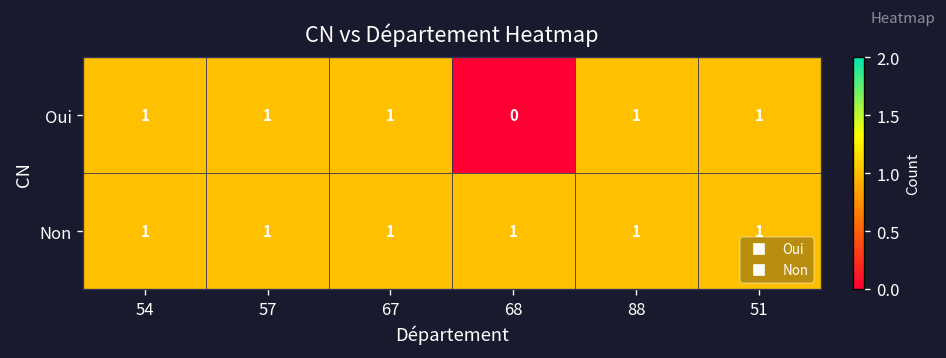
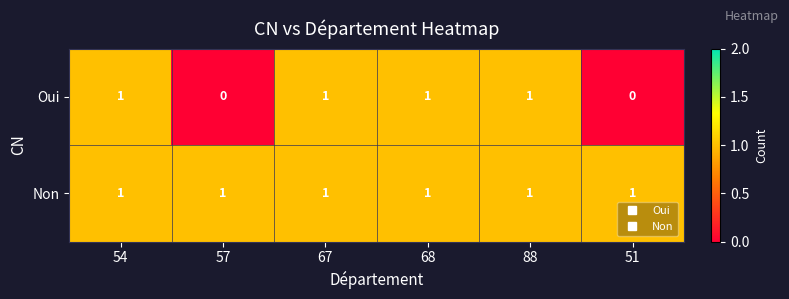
Oui, 57: 1 -> 0
Oui, 68: 0 -> 1
Oui, 51: 1 -> 0
